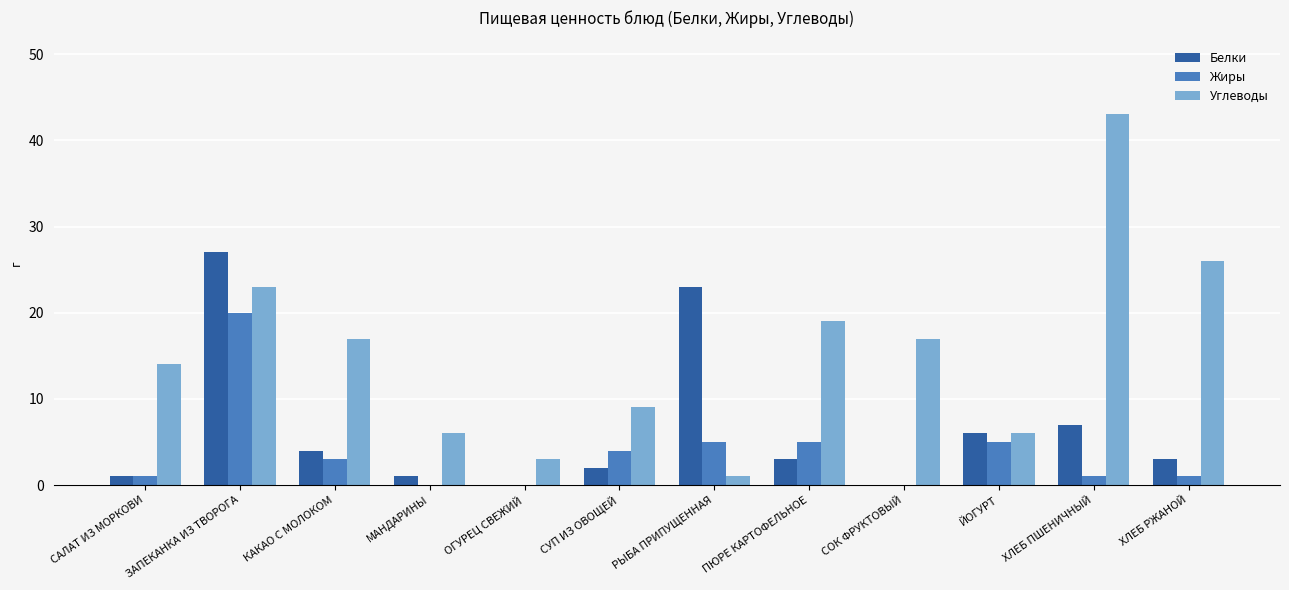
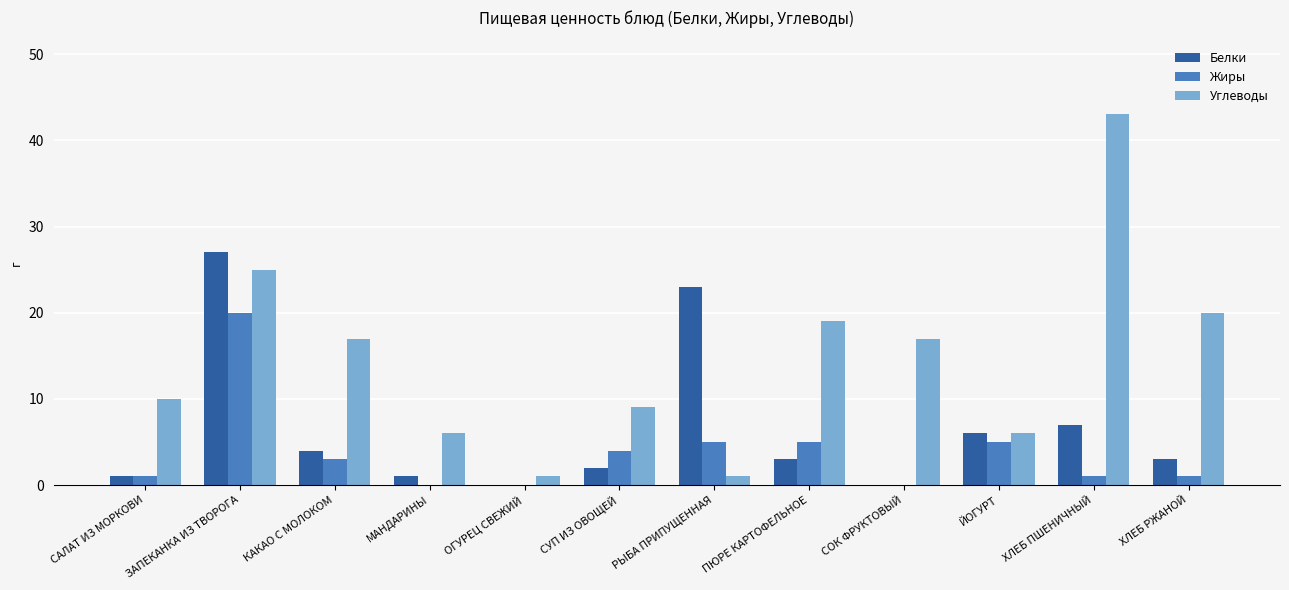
Углеводы, САЛАТ ИЗ МОРКОВИ: 14 -> 10
Углеводы, ЗАПЕКАНКА ИЗ ТВОРОГА: 23 -> 25
Углеводы, ОГУРЕЦ СВЕЖИЙ: 3 -> 1
Углеводы, ХЛЕБ РЖАНОЙ: 26 -> 20
